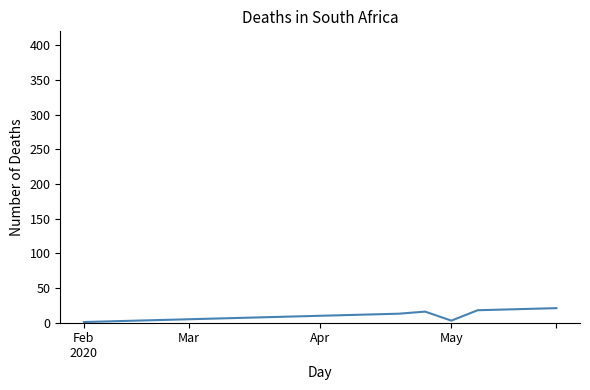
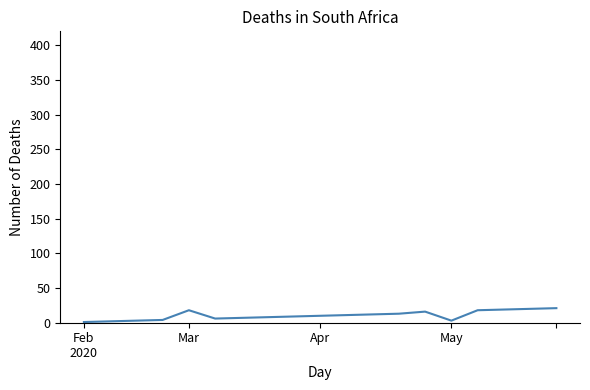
Mar: 10 -> 20
